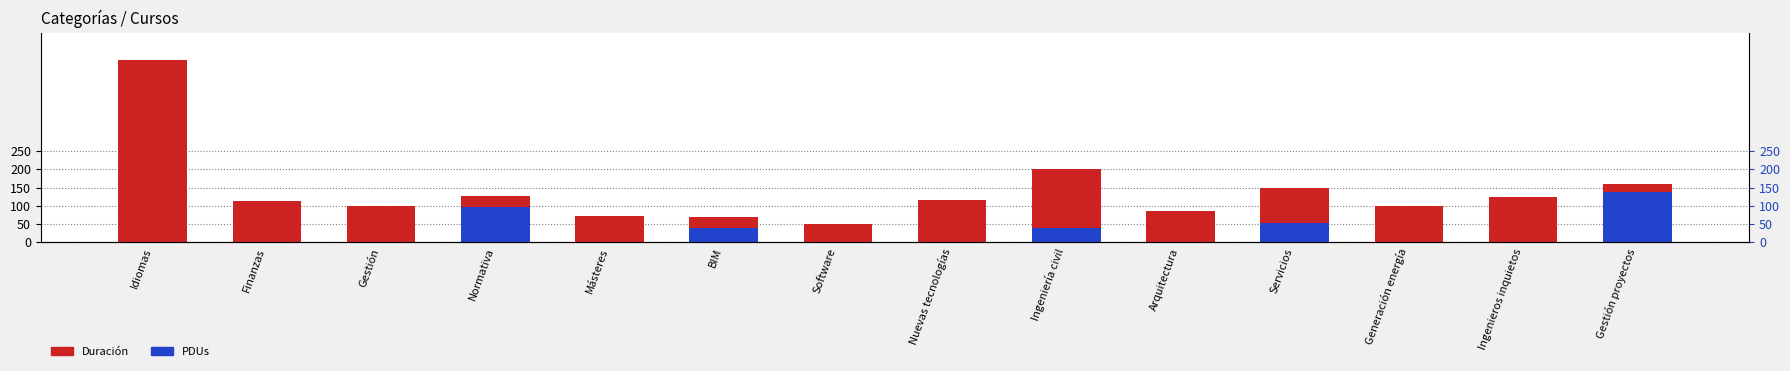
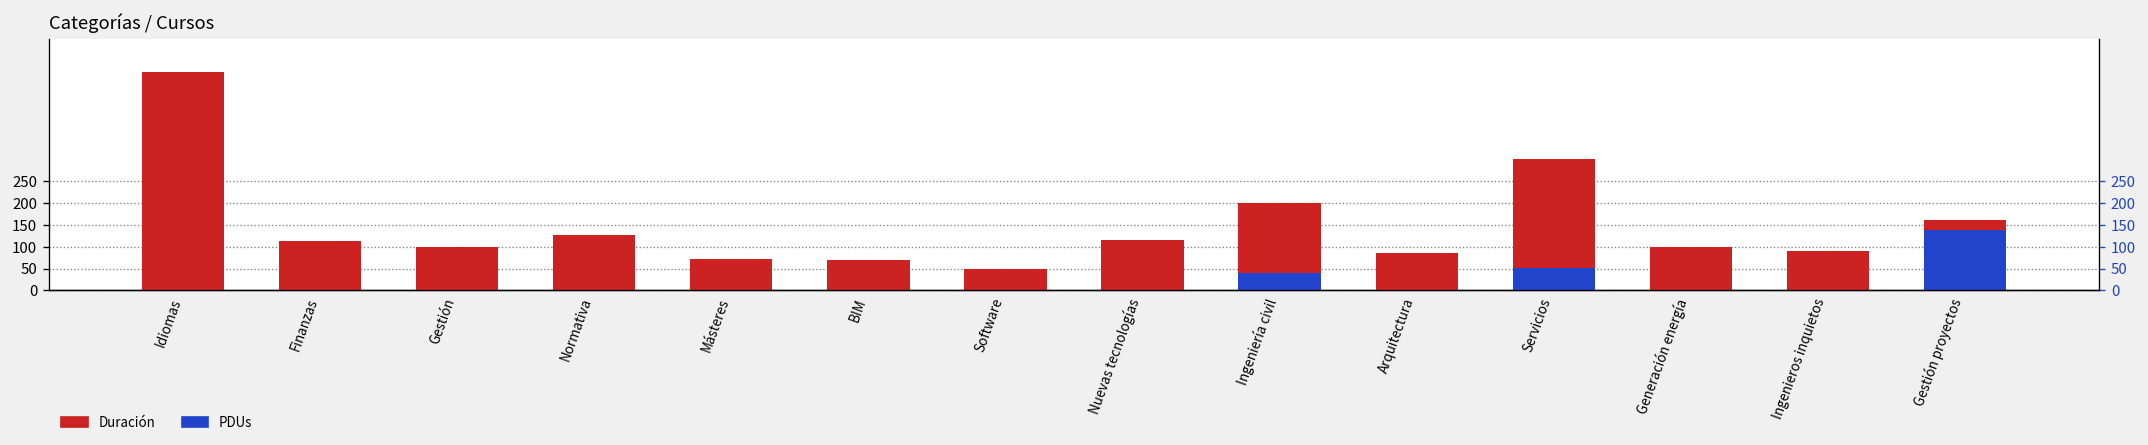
PDUs, Normativa: 100 -> 0
PDUs, BIM: 40 -> 0
Duración, Servicios: 150 -> 300
Duración, Ingenieros inquietos: 130 -> 90
